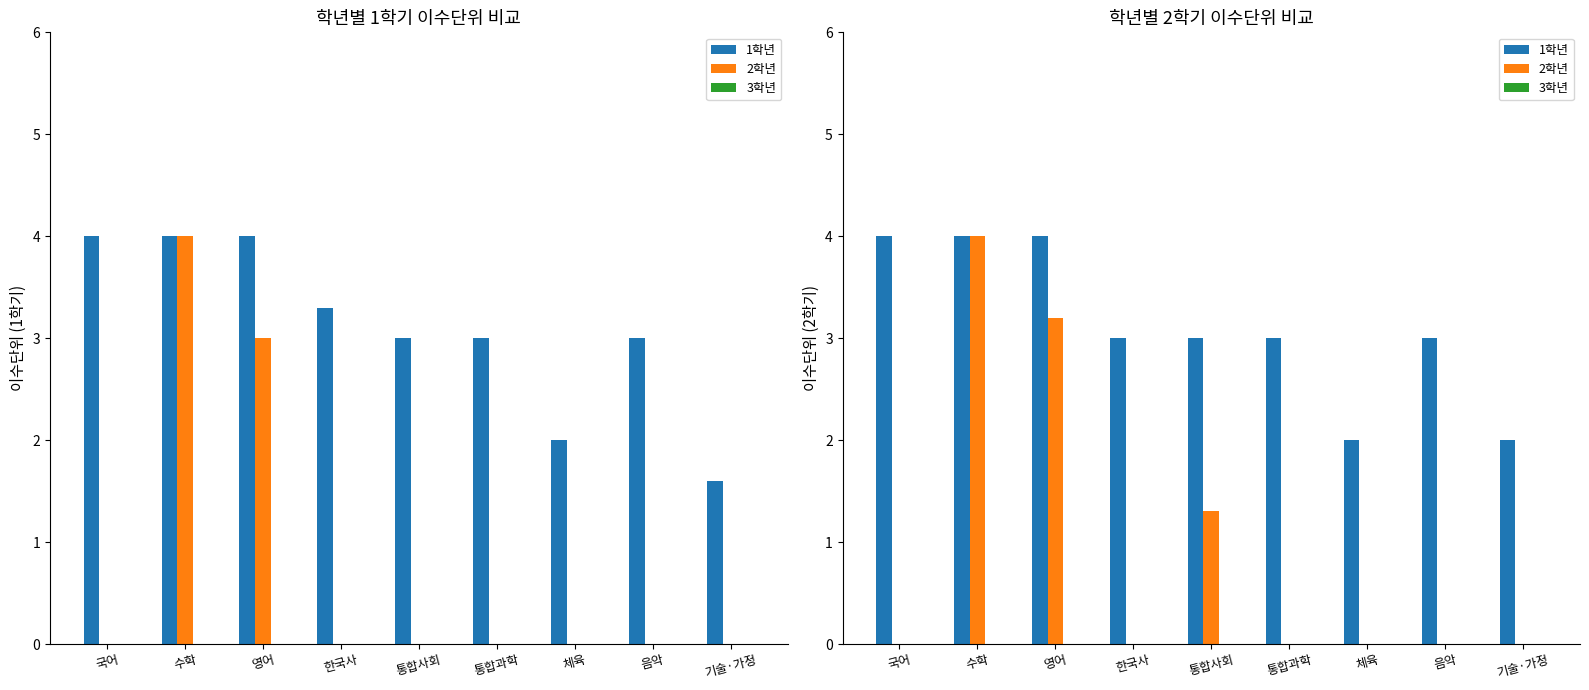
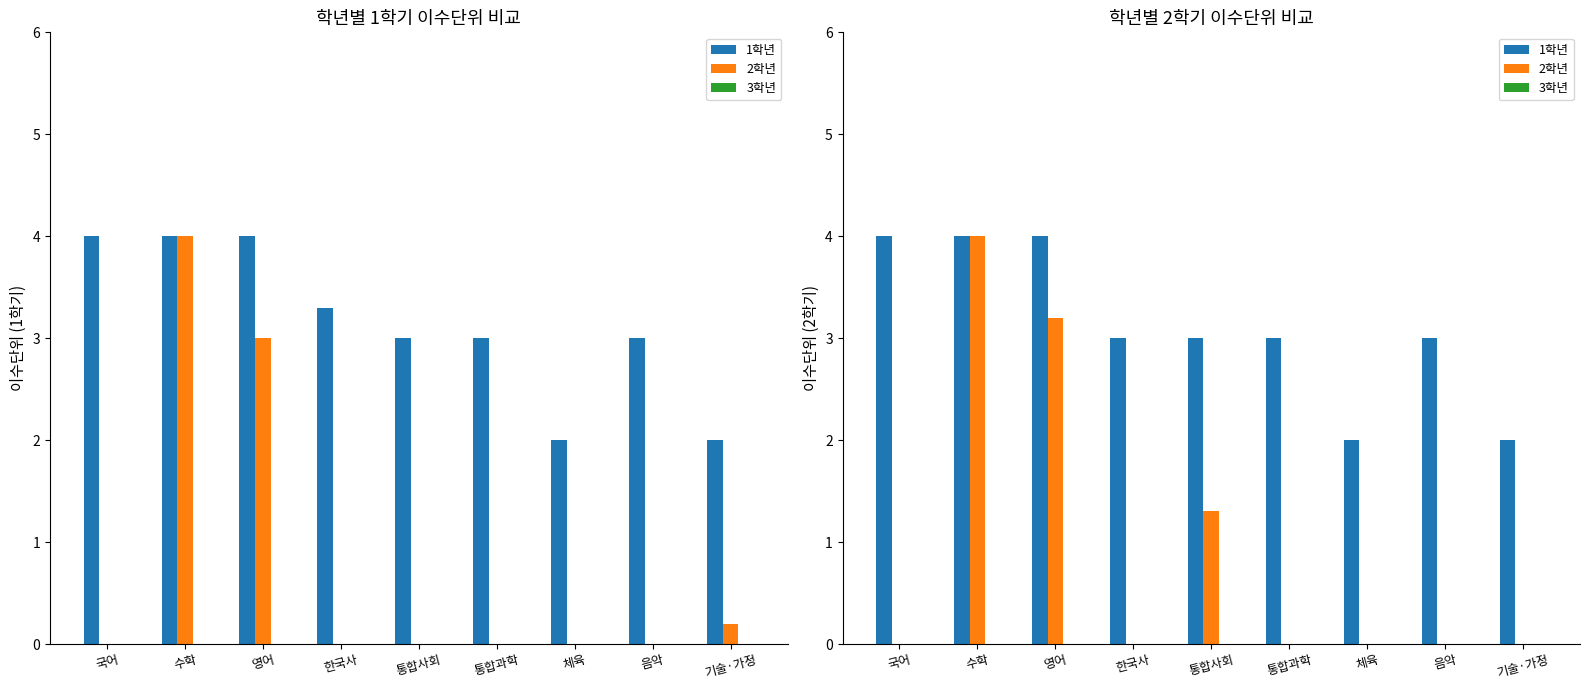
학년별 1학기 이수단위 비교, 1학년, 기술·가정: 1.6 -> 2.0
학년별 1학기 이수단위 비교, 2학년, 기술·가정: 0.0 -> 0.2
